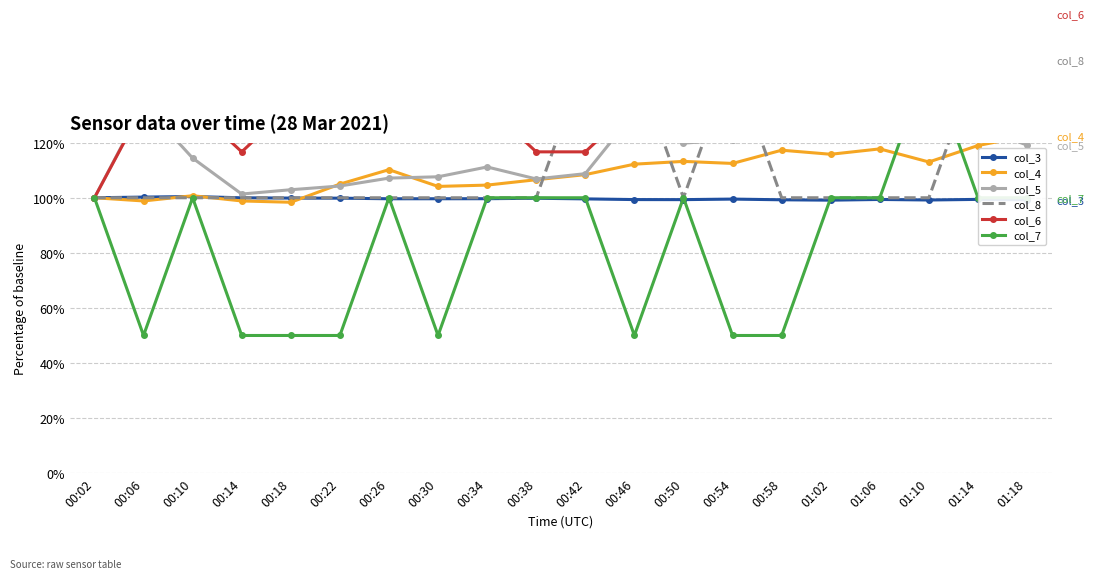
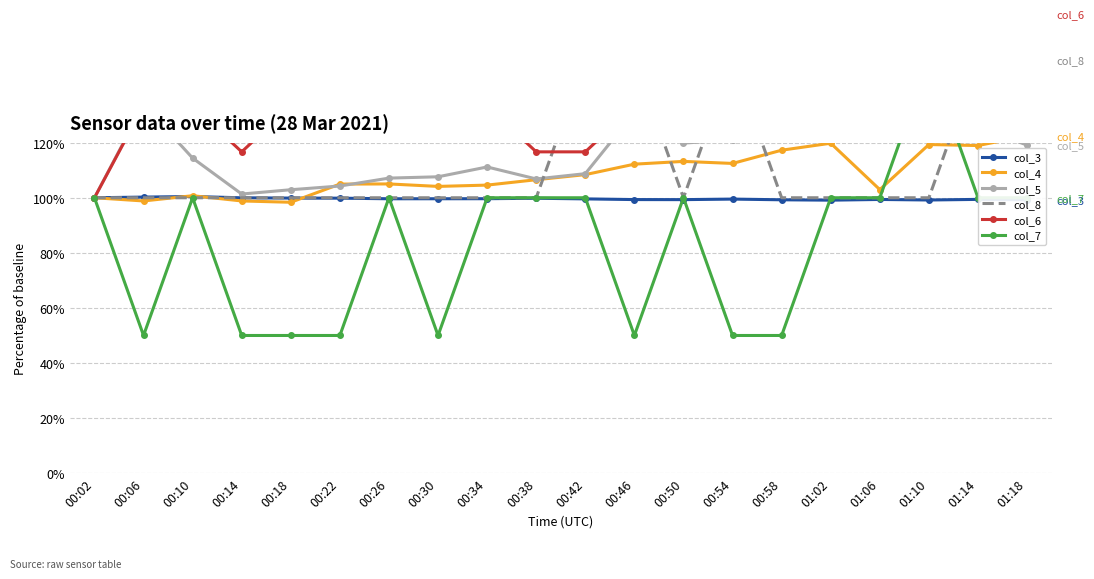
col_4, 00:26: 110% -> 105%
col_4, 01:02: 116% -> 120%
col_4, 01:06: 118% -> 103%
col_4, 01:10: 113% -> 119%
